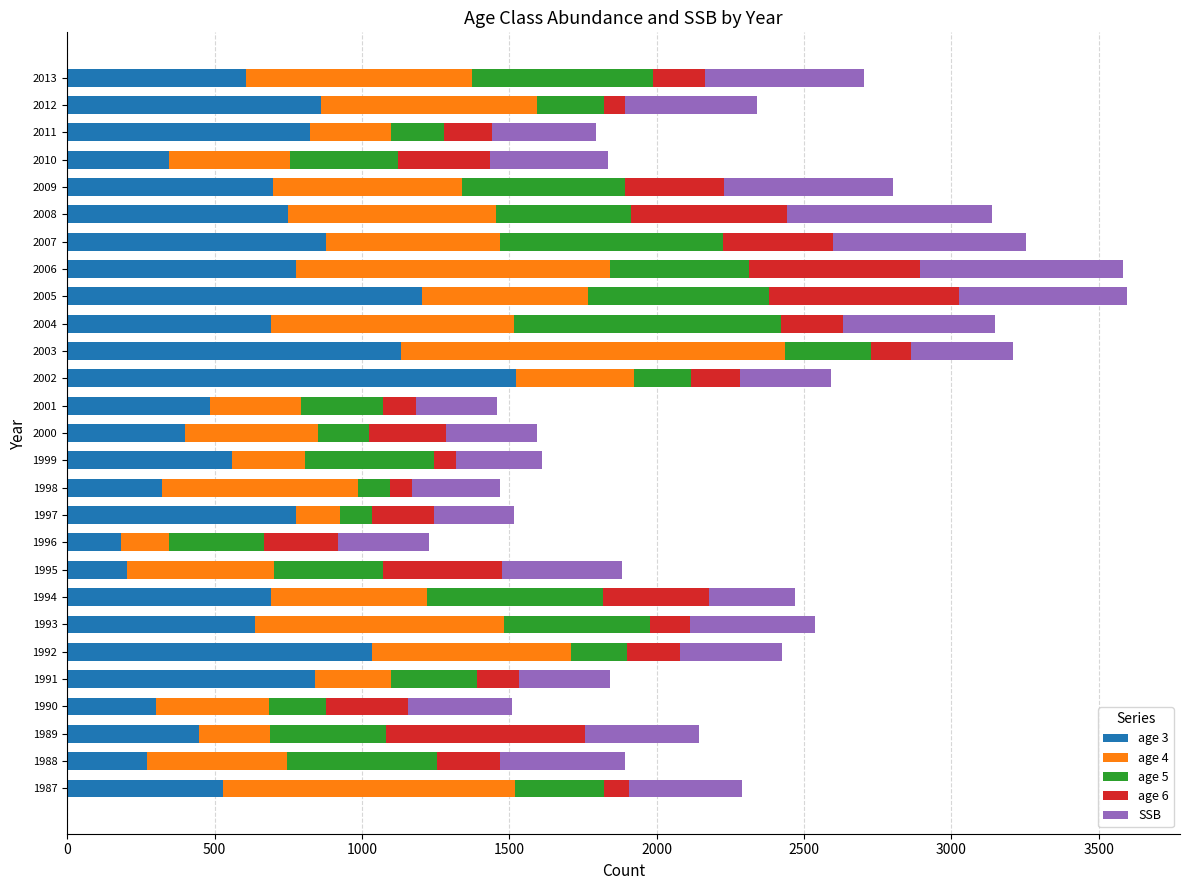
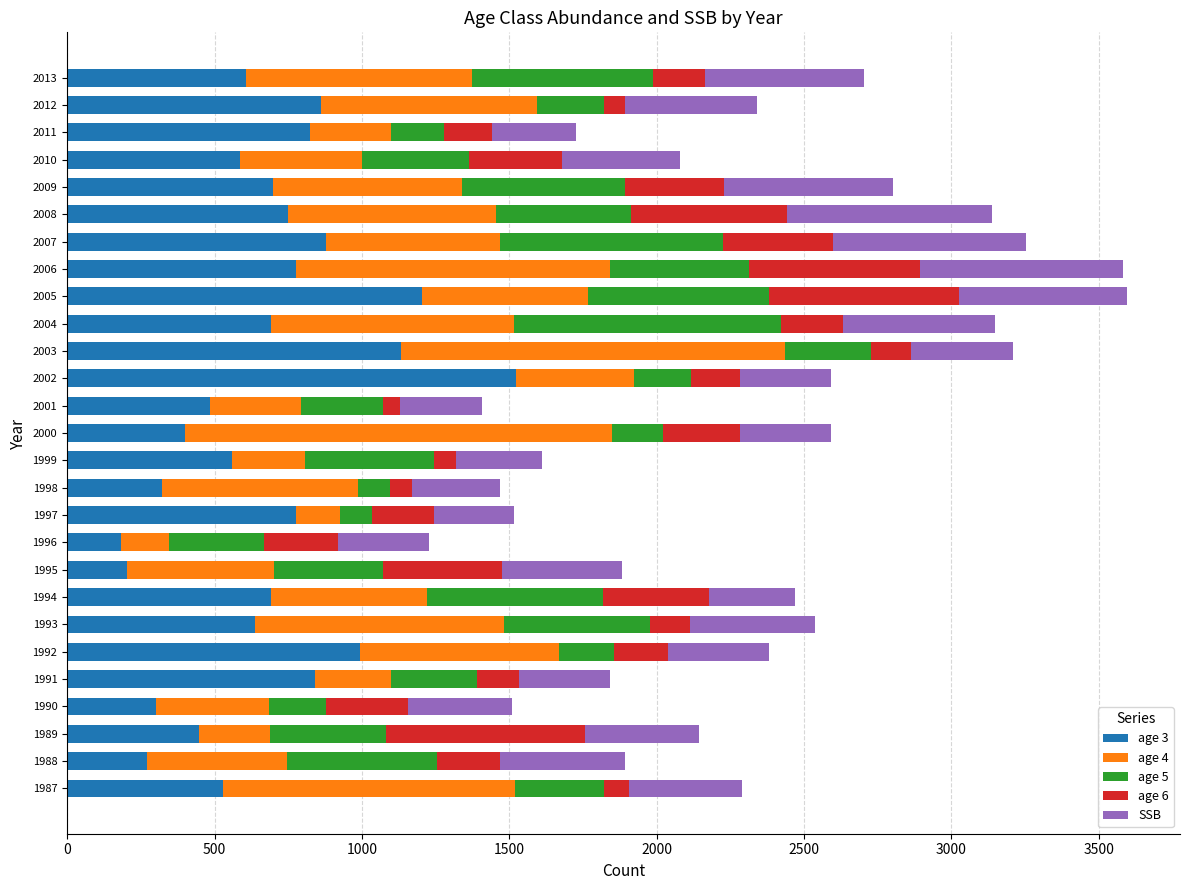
SSB, 2011: 350 -> 290
age 3, 2010: 350 -> 590
age 6, 2001: 110 -> 60
age 4, 2000: 450 -> 1450
age 3, 1992: 1030 -> 990
